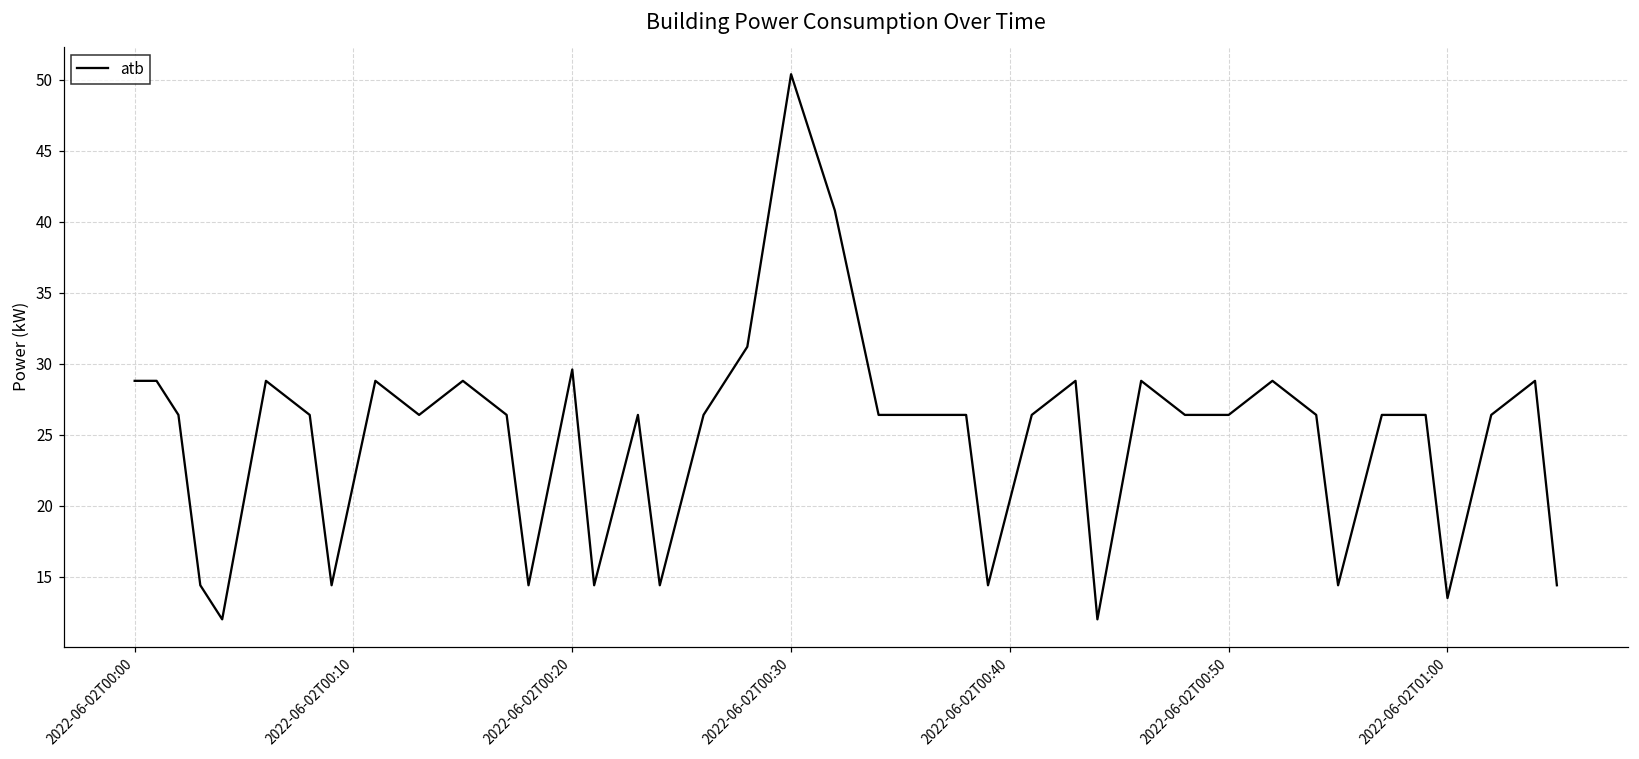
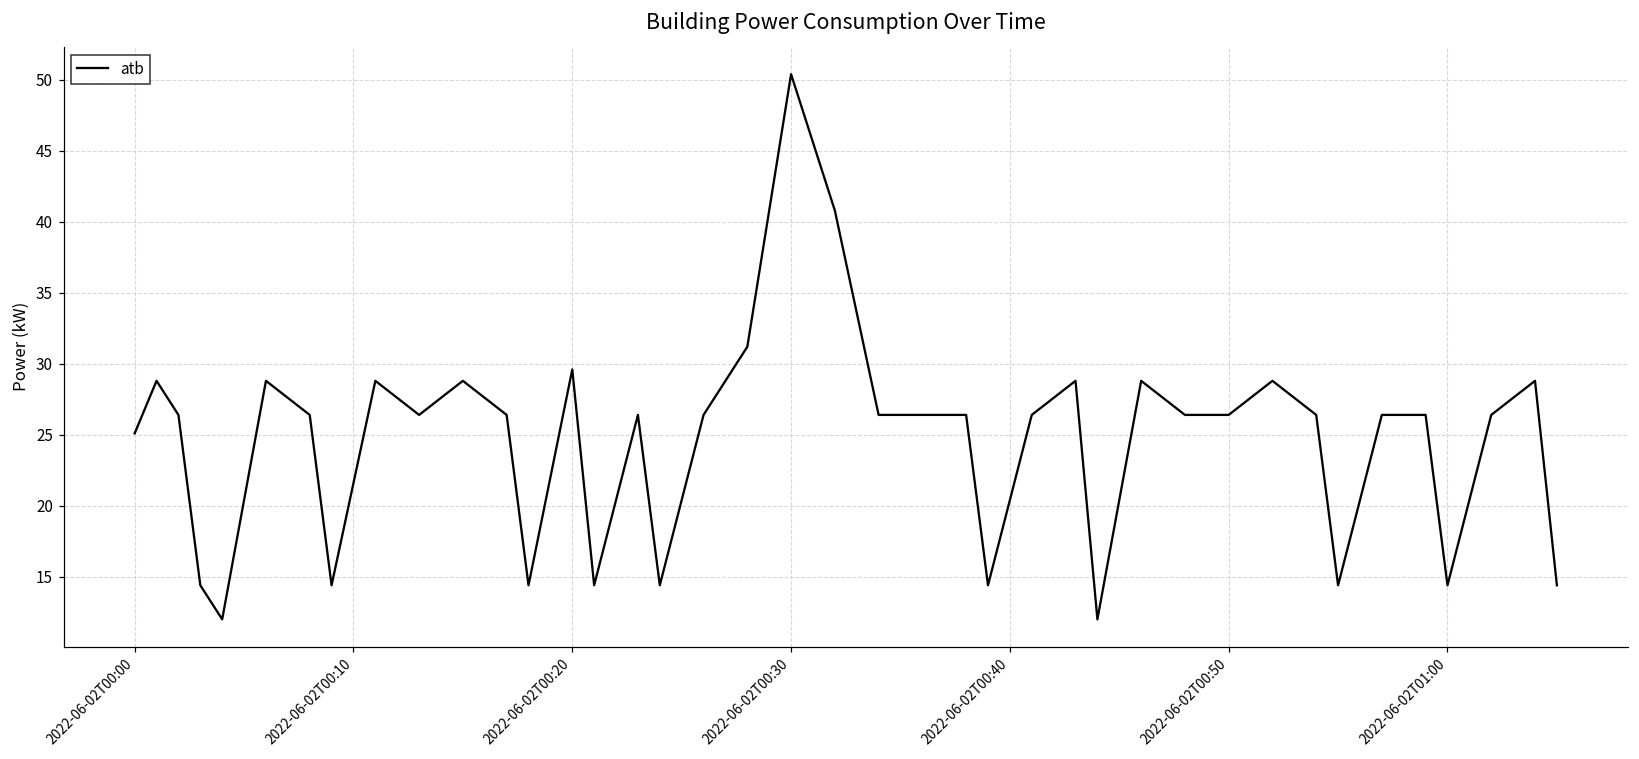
2022-06-02T00:00: 28.8 -> 25.1
2022-06-02T01:00: 13.5 -> 14.4
